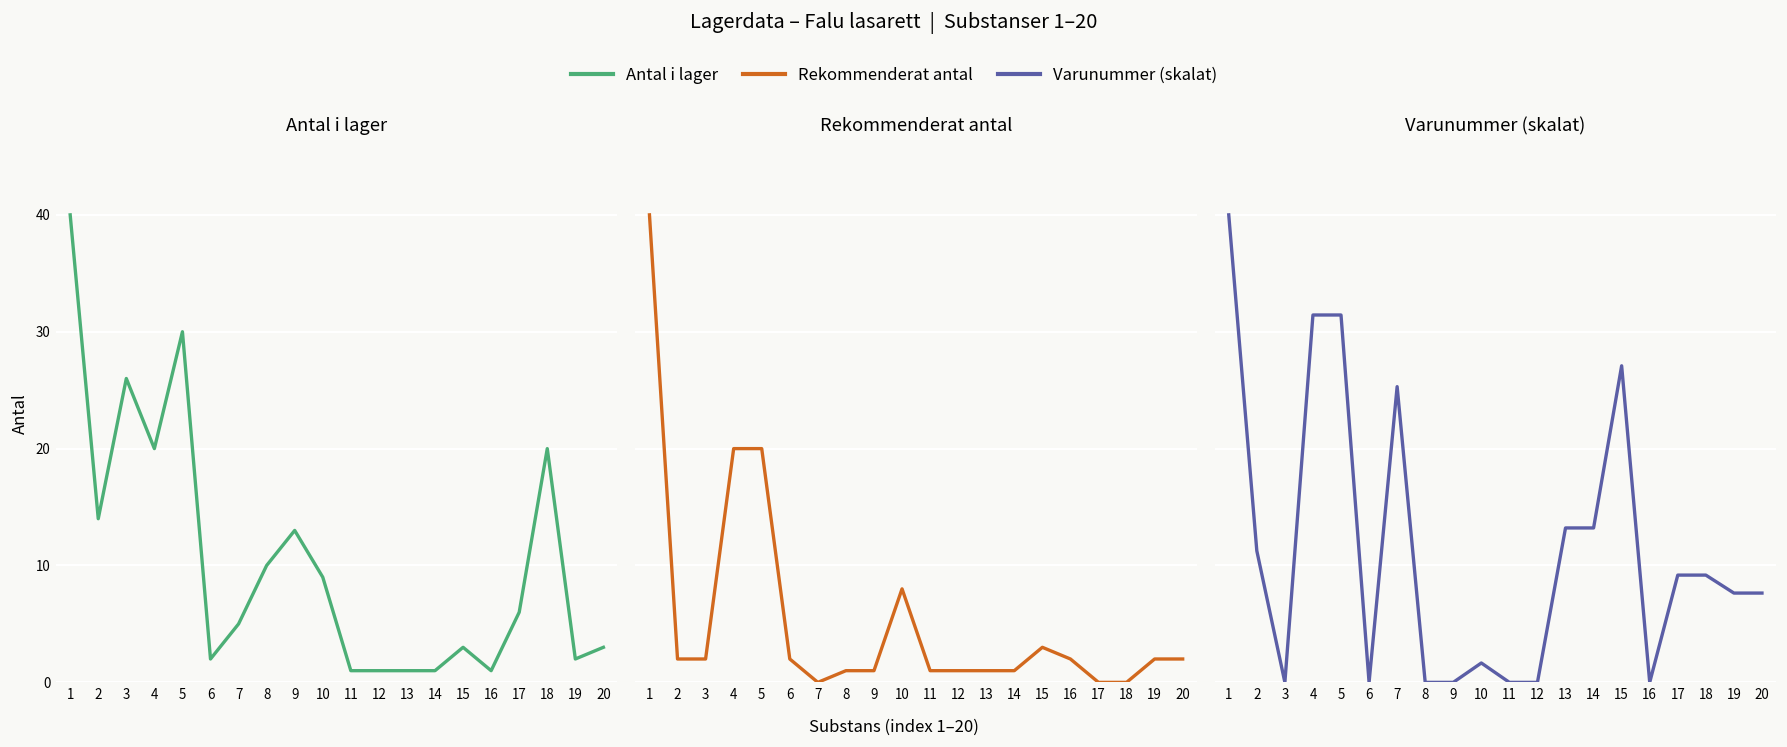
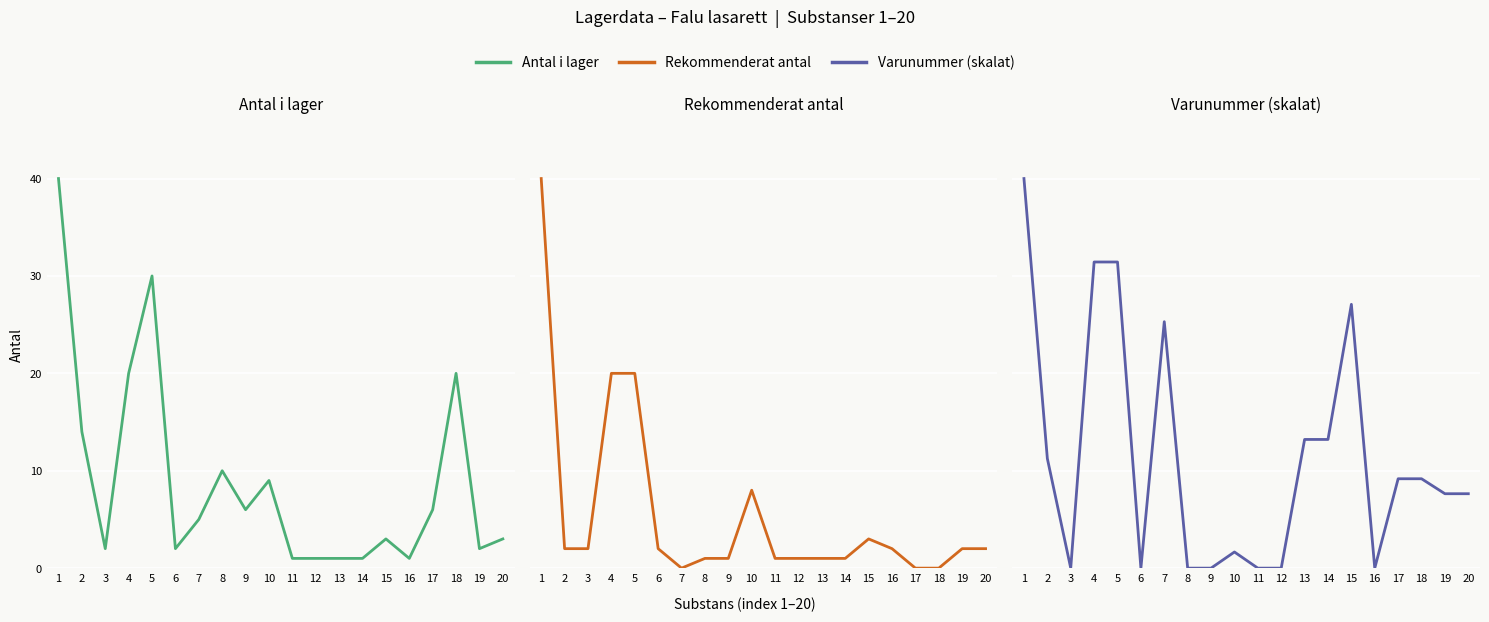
Antal i lager, 3: 26 -> 2
Antal i lager, 9: 13 -> 6
